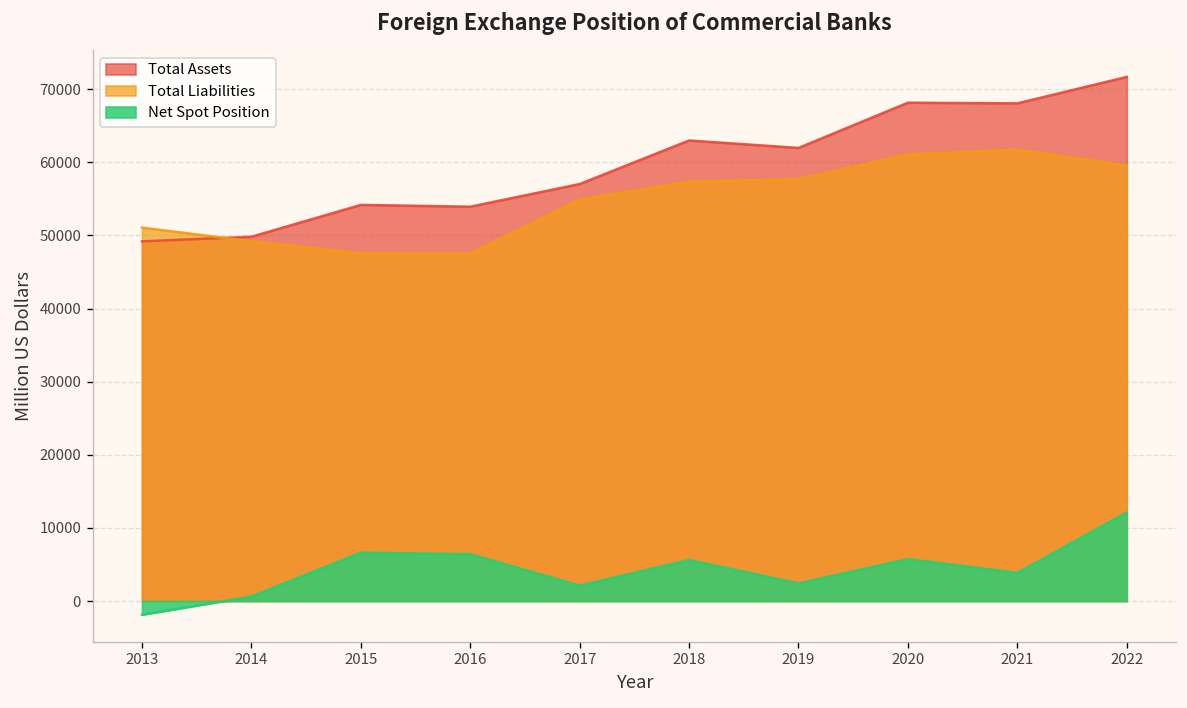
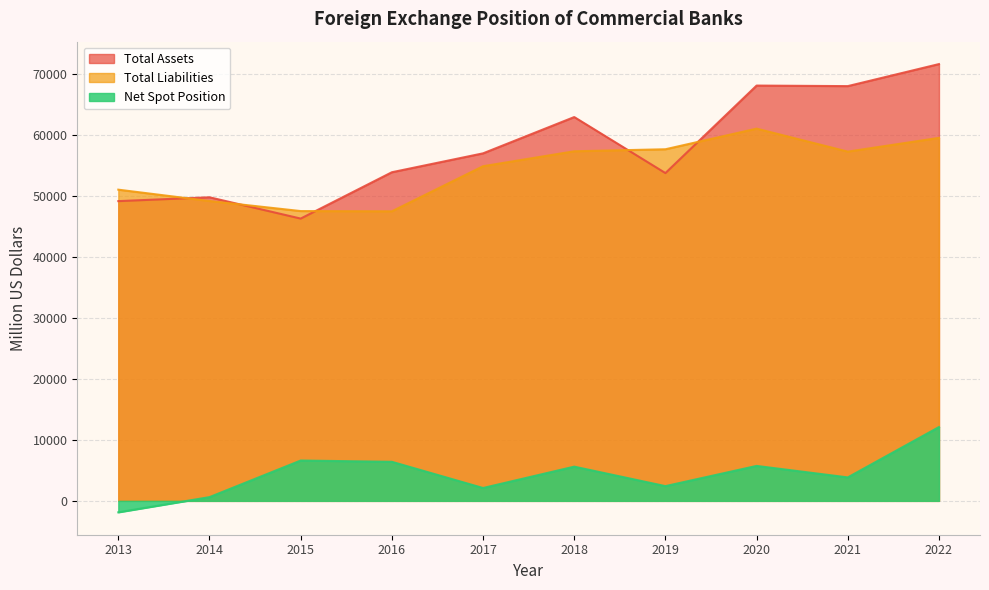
Total Assets, 2015: 54000 -> 46000
Total Assets, 2019: 62000 -> 54000
Total Liabilities, 2021: 62000 -> 57000
